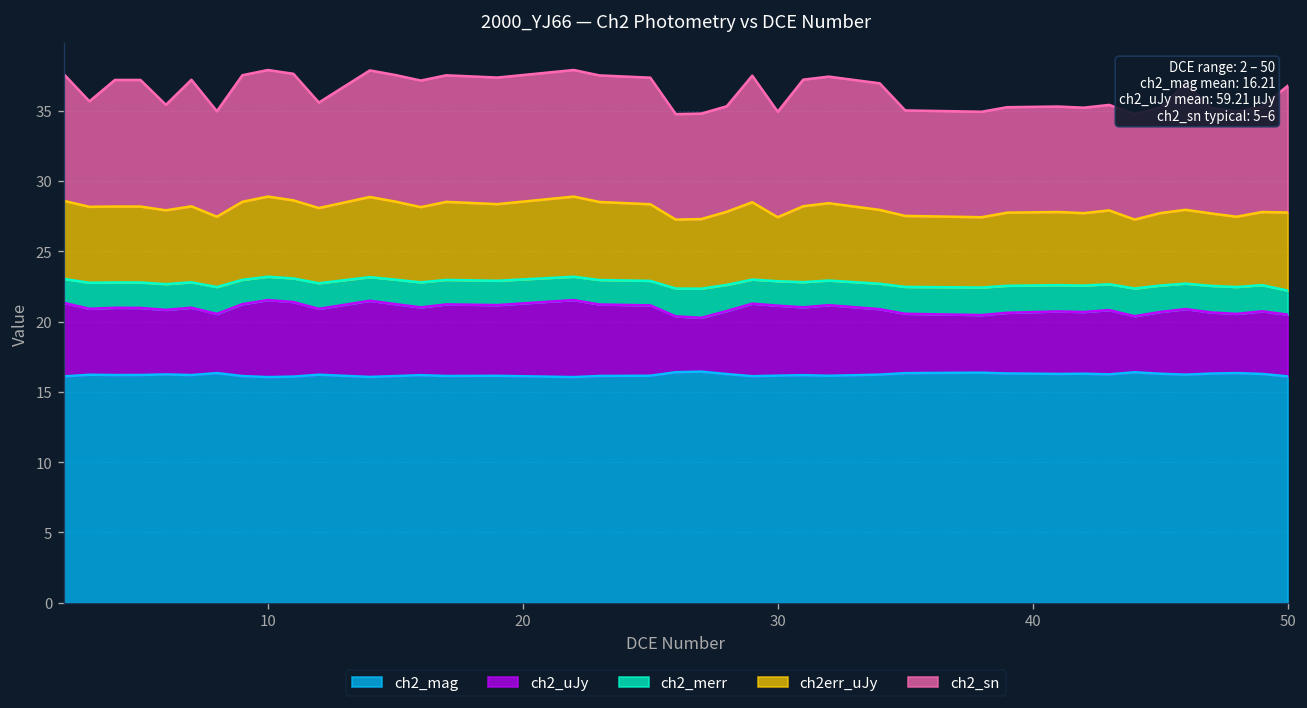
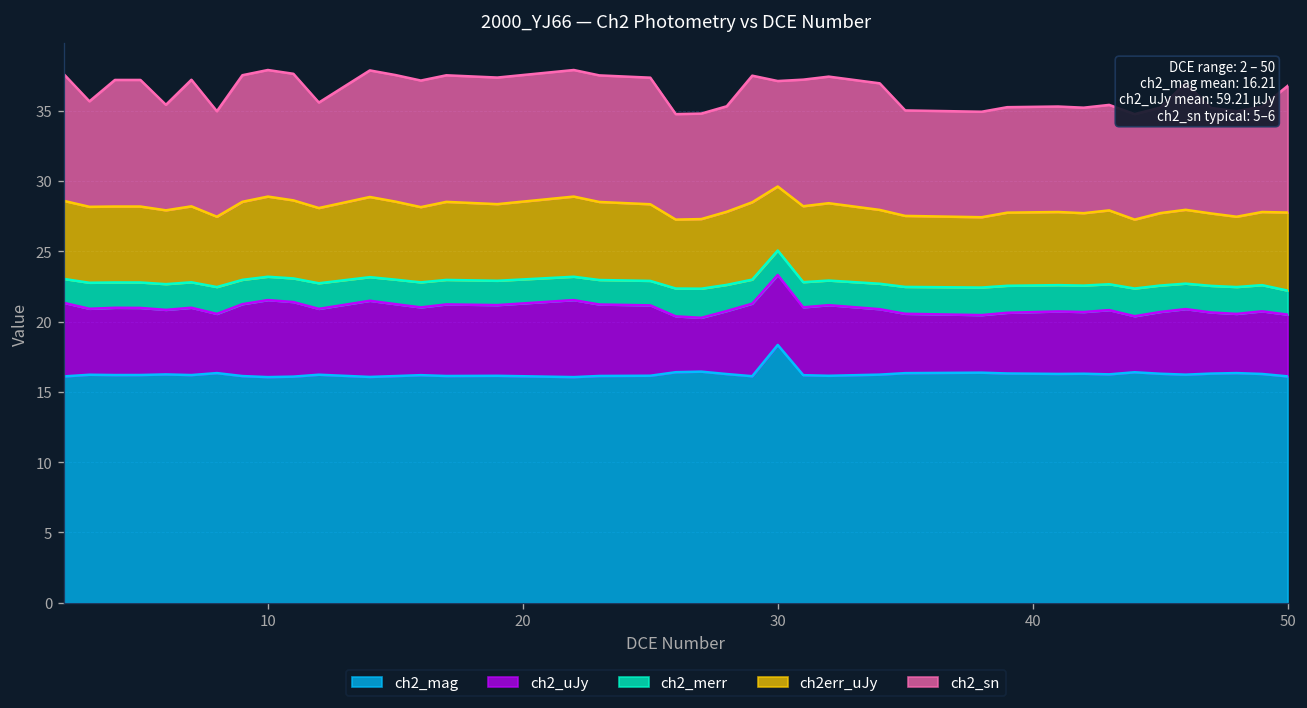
ch2_mag, 30: 16.2 -> 18.3
